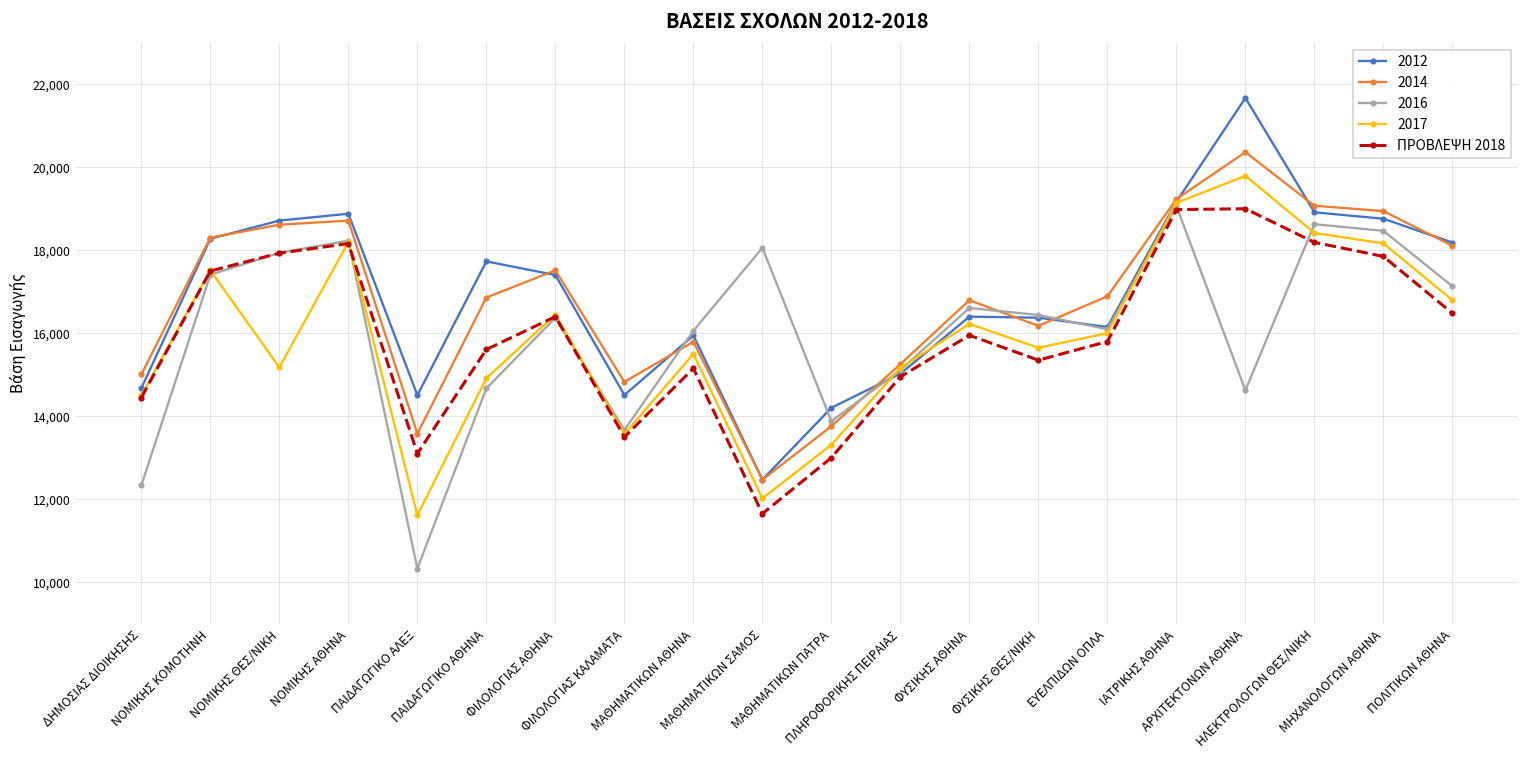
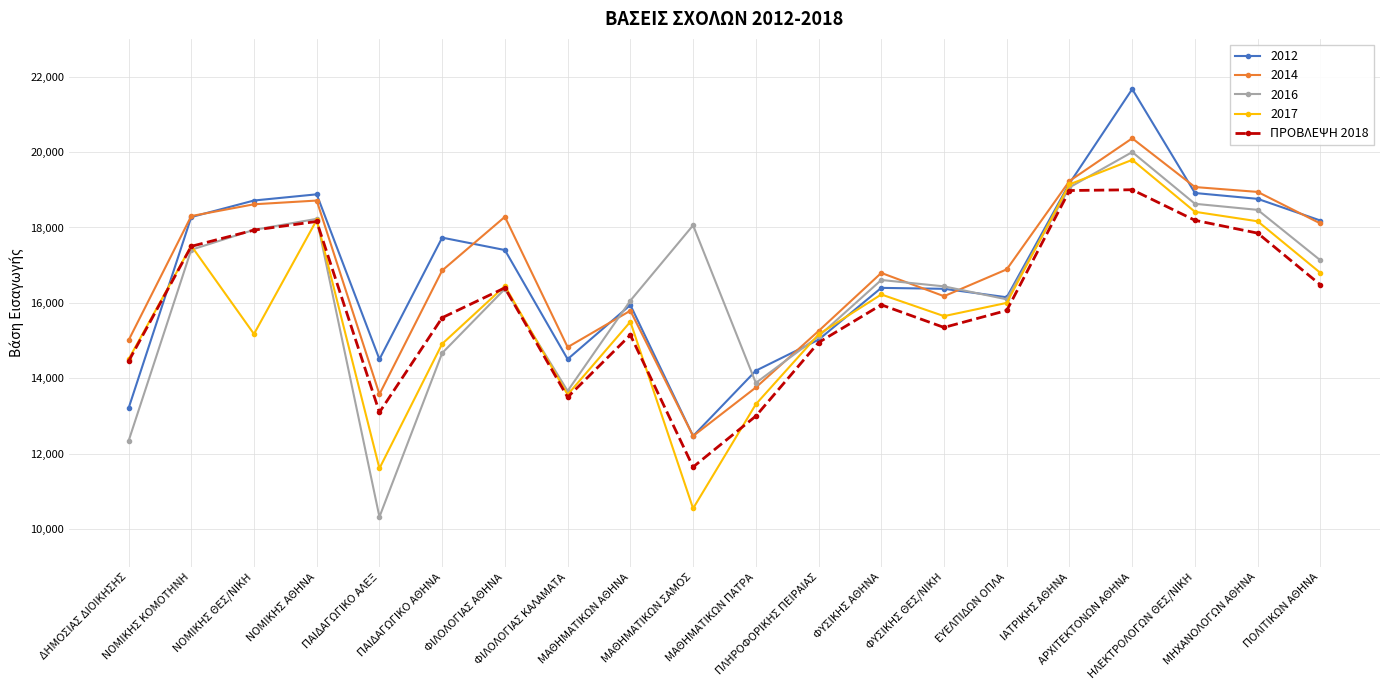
2012, ΔΗΜΟΣΙΑΣ ΔΙΟΙΚΗΣΗΣ: 14,700 -> 13,200
2014, ΦΙΛΟΛΟΓΙΑΣ ΑΘΗΝΑ: 17,500 -> 18,300
2017, ΜΑΘΗΜΑΤΙΚΩΝ ΣΑΜΟΣ: 12,000 -> 10,600
2016, ΑΡΧΙΤΕΚΤΟΝΩΝ ΑΘΗΝΑ: 14,600 -> 20,000
